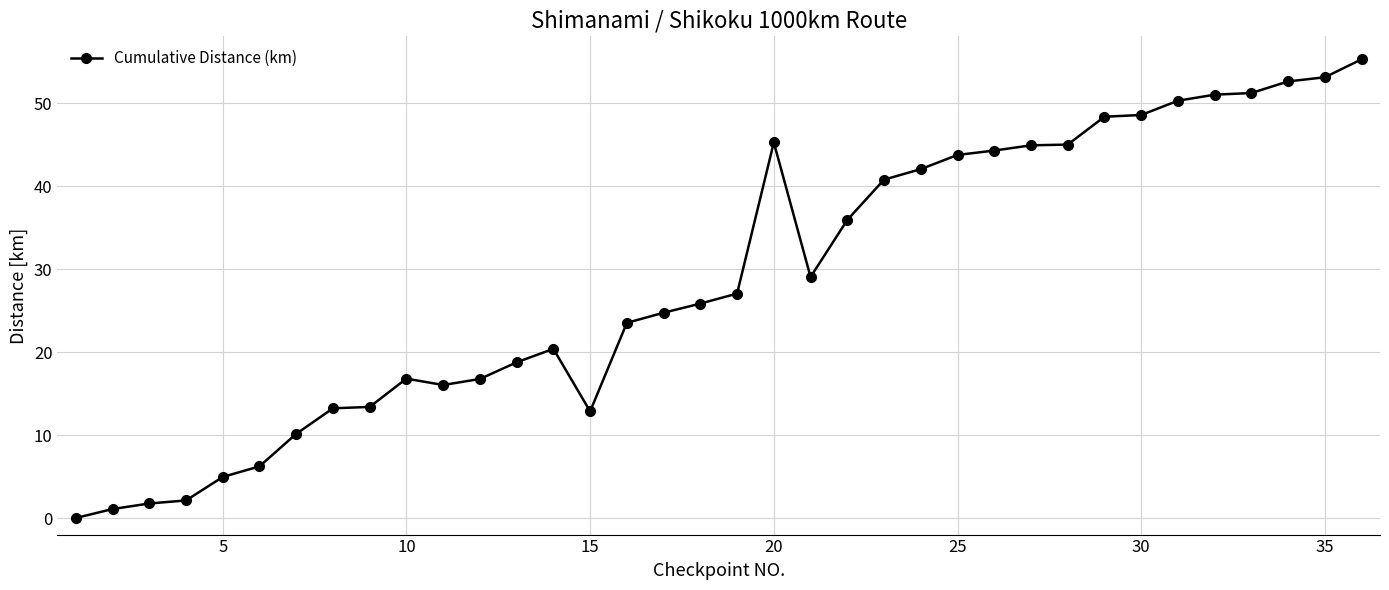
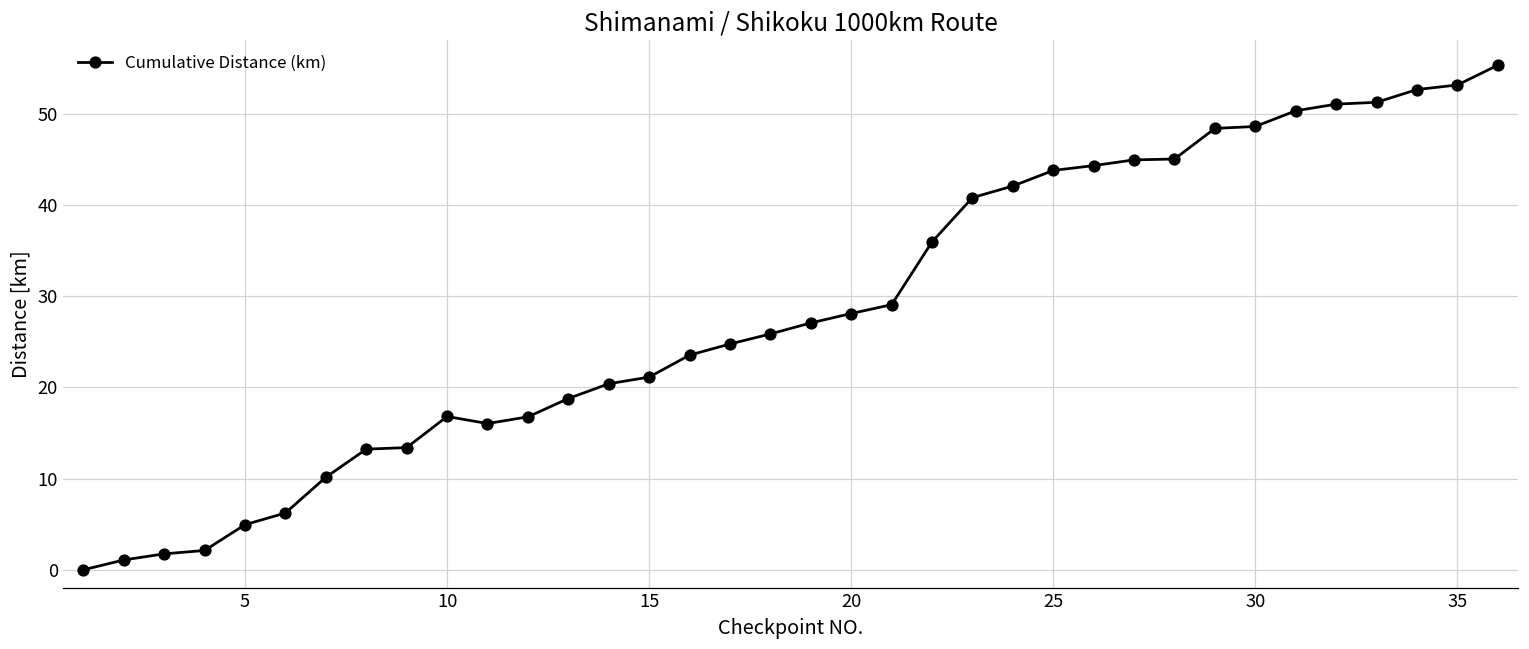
15: 13 -> 21
20: 45 -> 28
